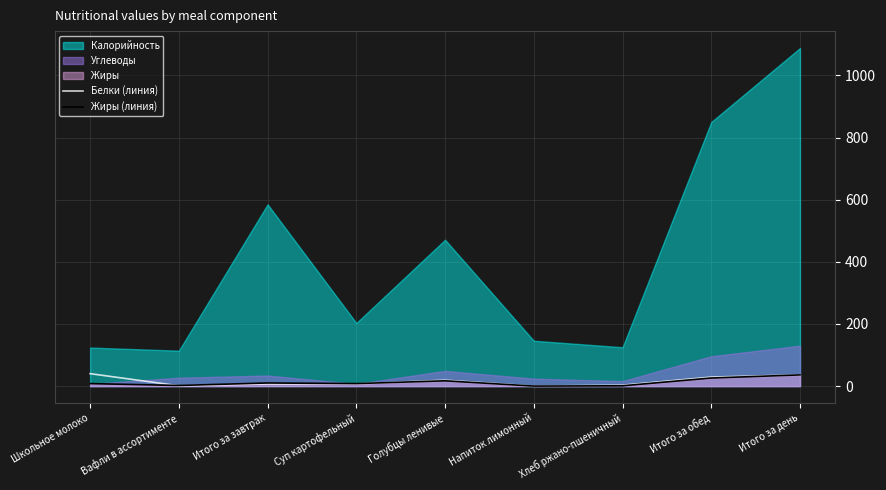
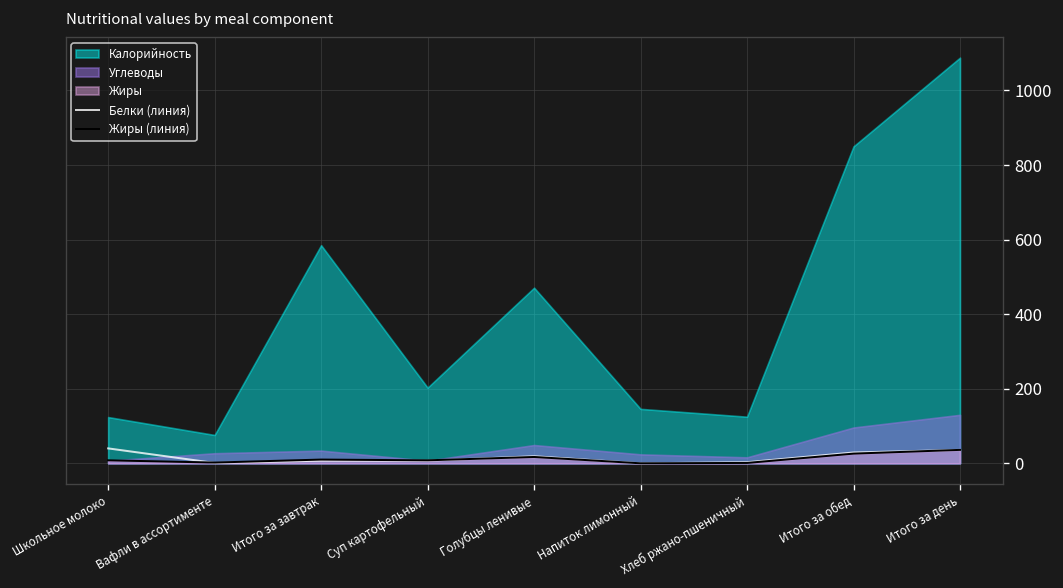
Калорийность, Вафли в ассортименте: 110 -> 80
